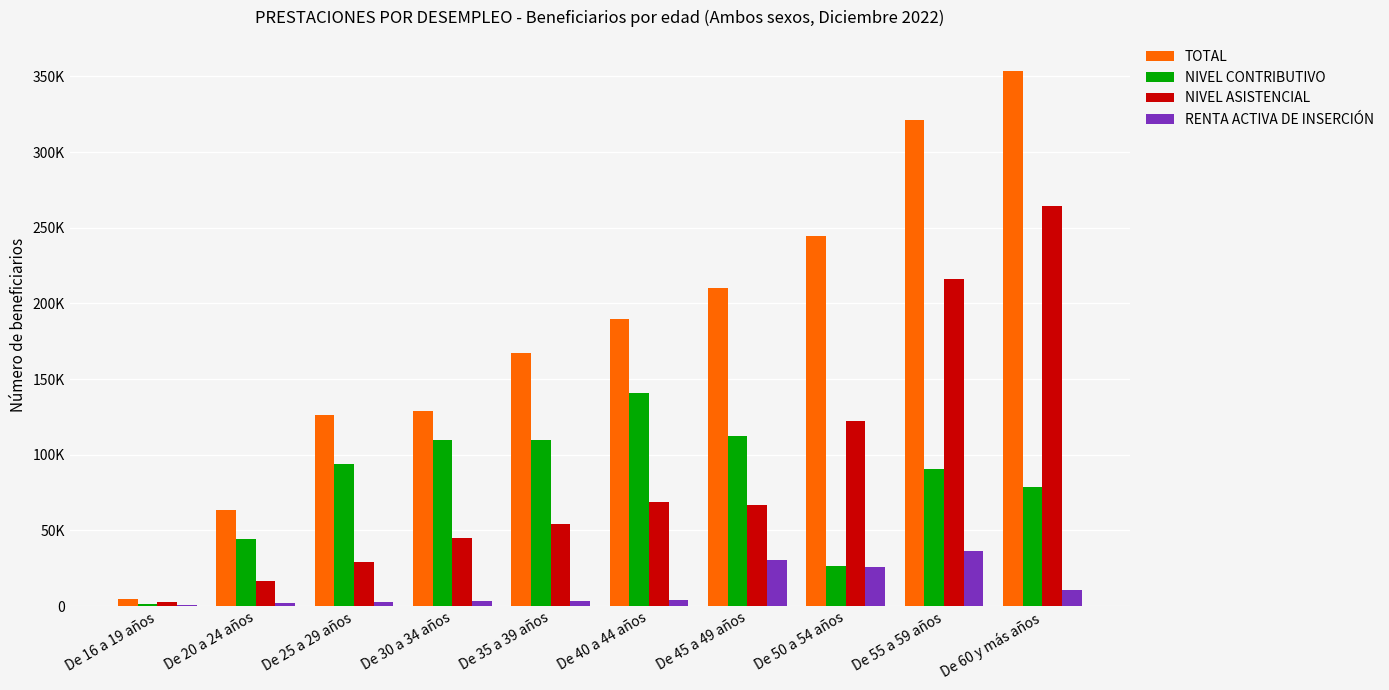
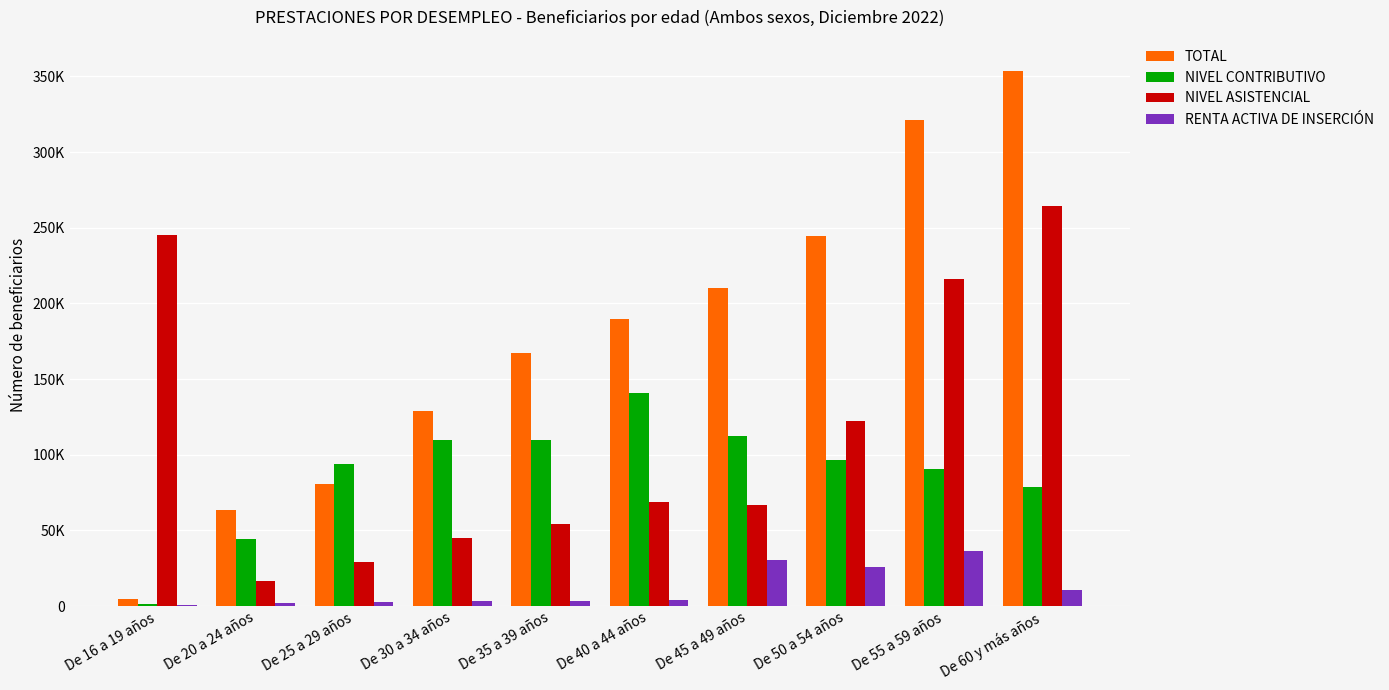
NIVEL ASISTENCIAL, De 16 a 19 años: 2000 -> 245000
TOTAL, De 25 a 29 años: 126000 -> 81000
NIVEL CONTRIBUTIVO, De 50 a 54 años: 27000 -> 96000
